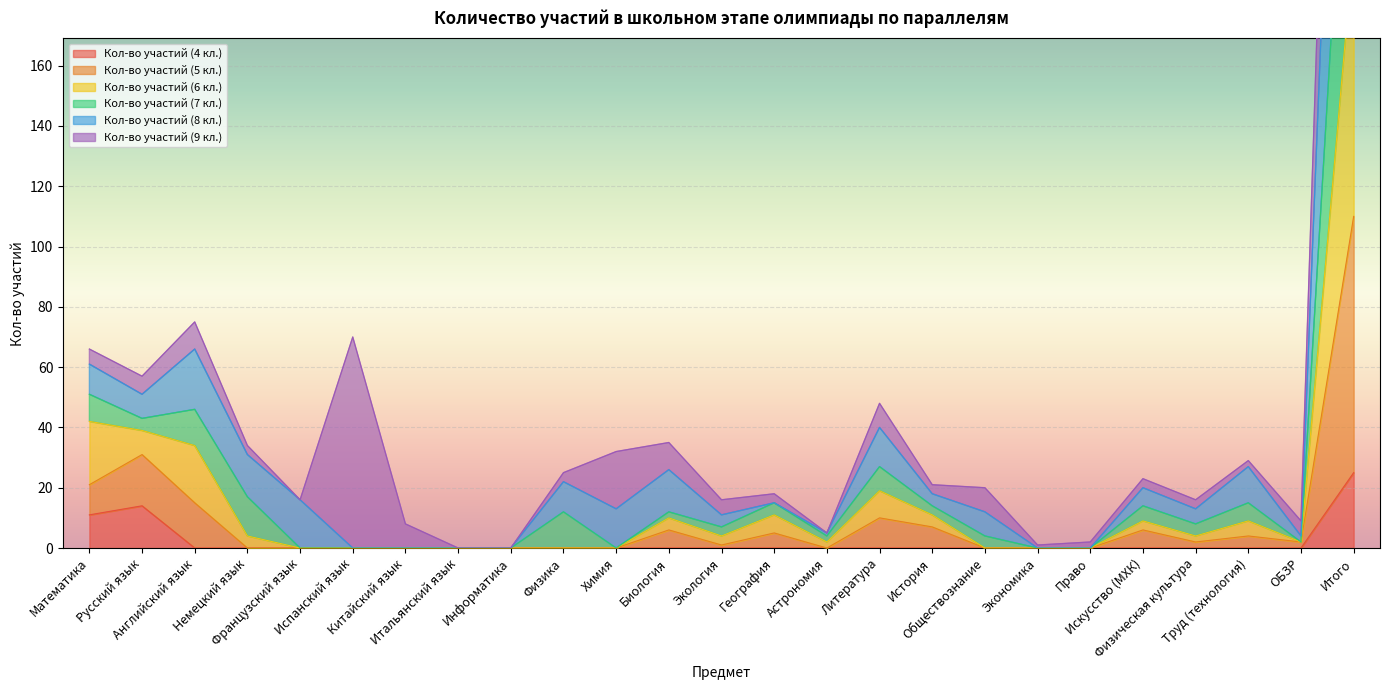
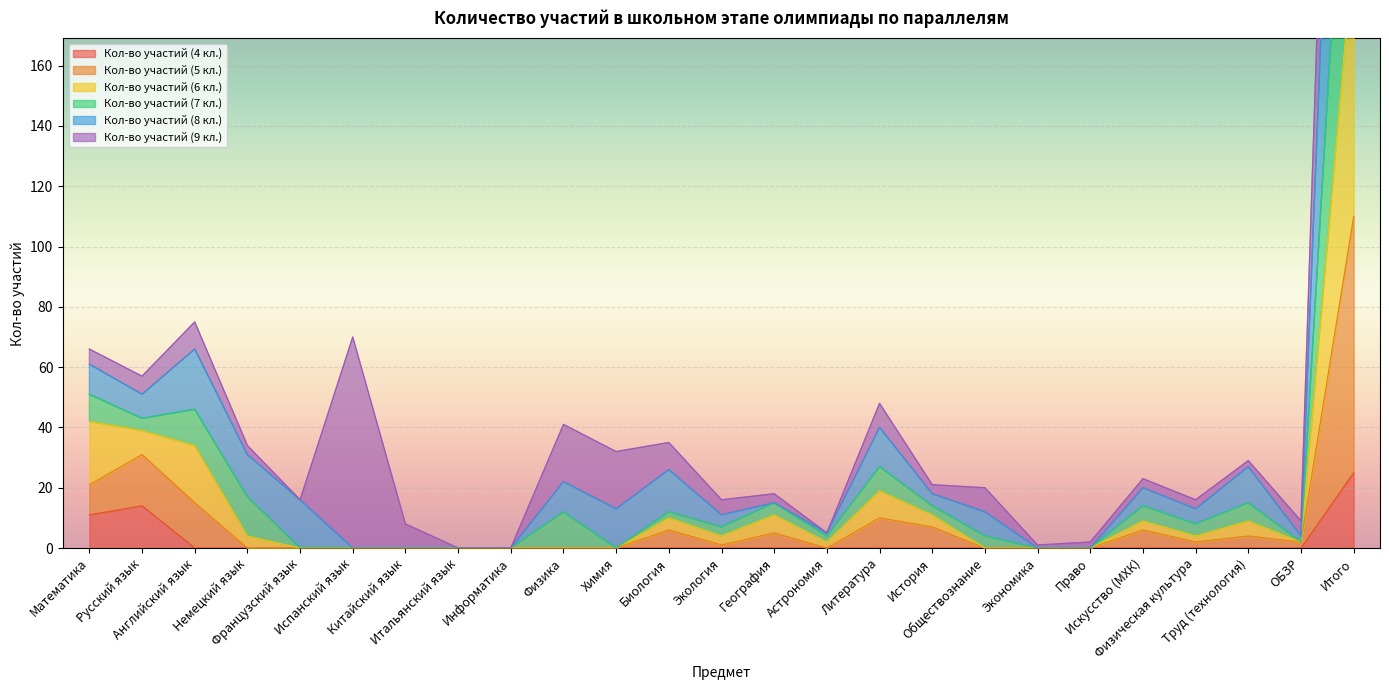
Кол-во участий (9 кл.), Физика: 3 -> 19
